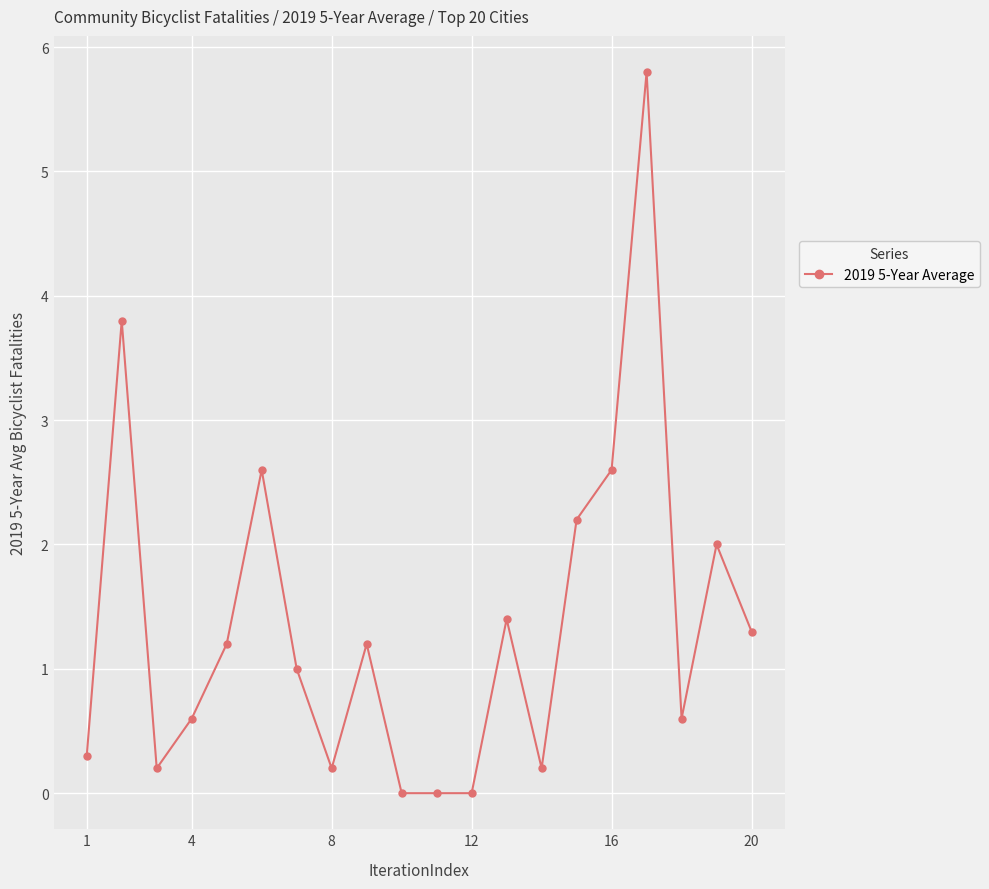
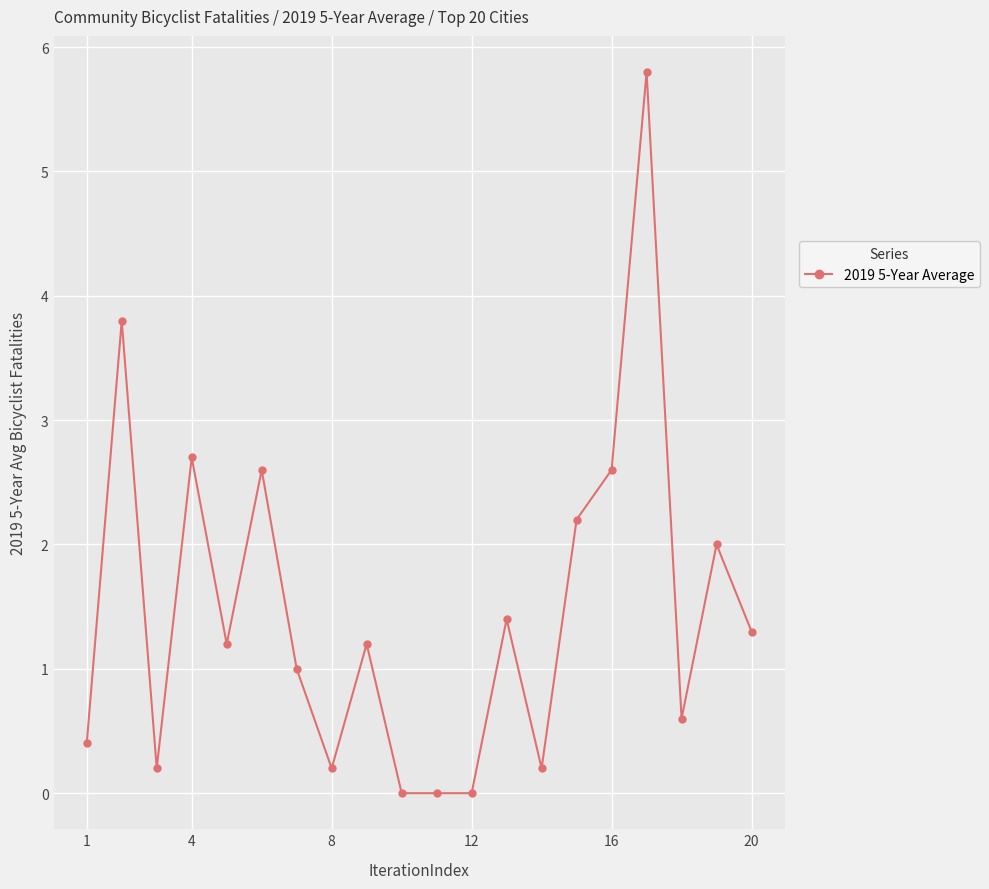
1: 0.3 -> 0.4
4: 0.6 -> 2.7
